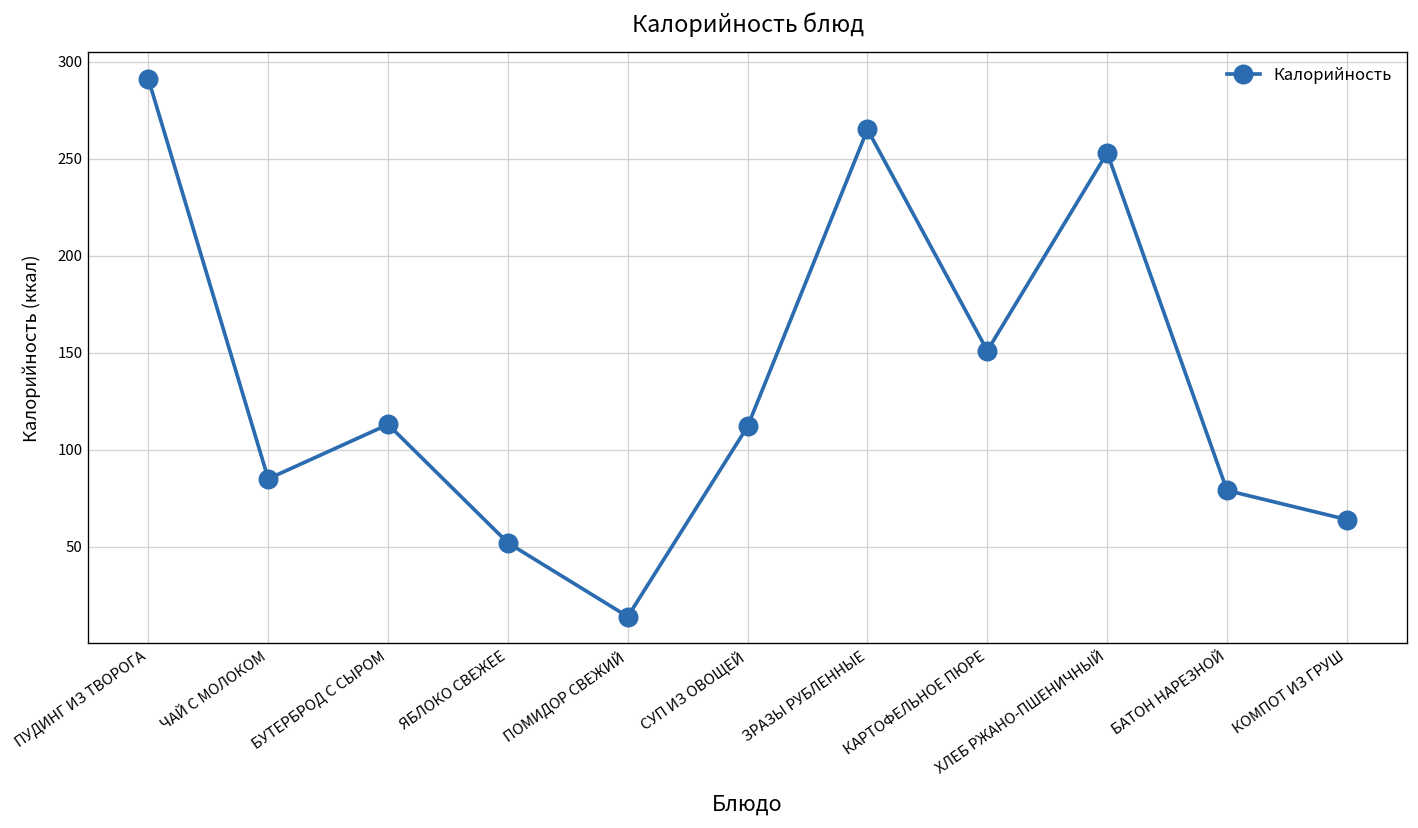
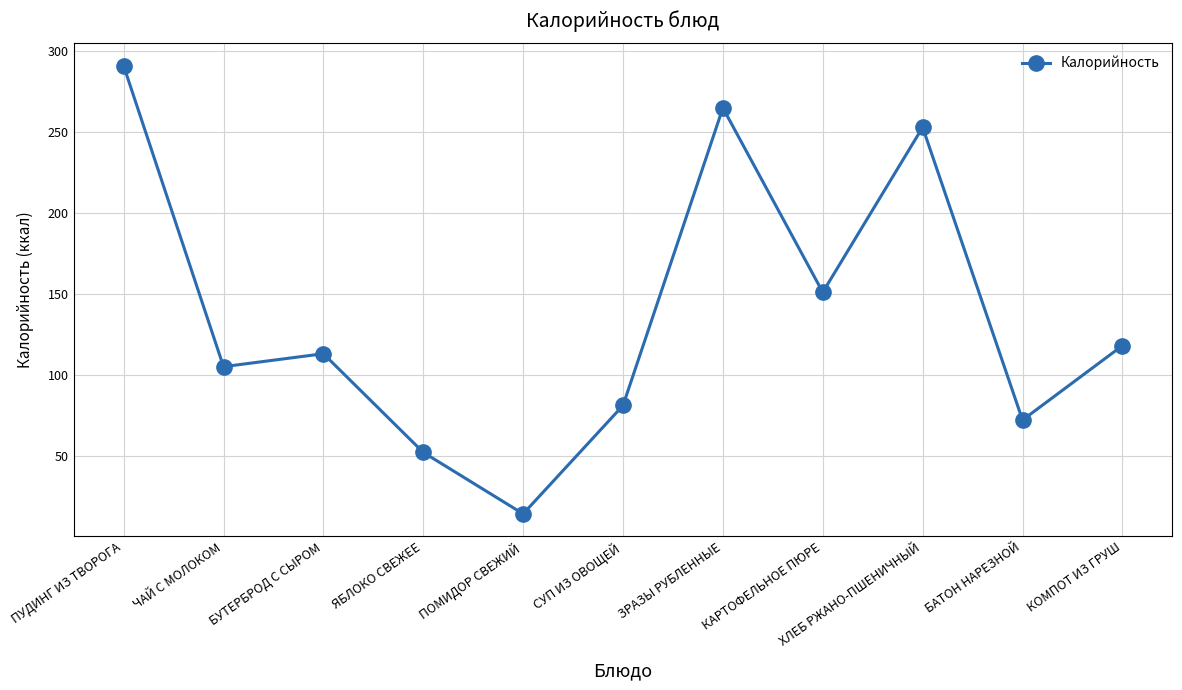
ЧАЙ С МОЛОКОМ: 85 -> 105
СУП ИЗ ОВОЩЕЙ: 112 -> 81
БАТОН НАРЕЗНОЙ: 79 -> 72
КОМПОТ ИЗ ГРУШ: 64 -> 118
